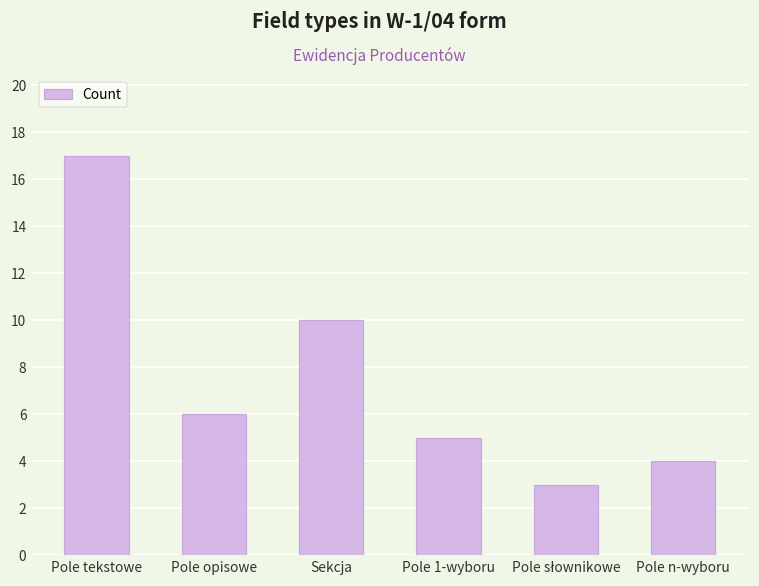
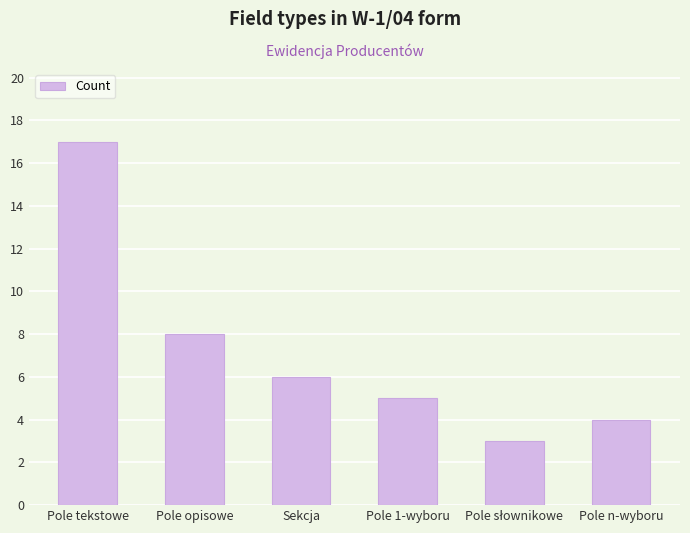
Pole opisowe: 6 -> 8
Sekcja: 10 -> 6
